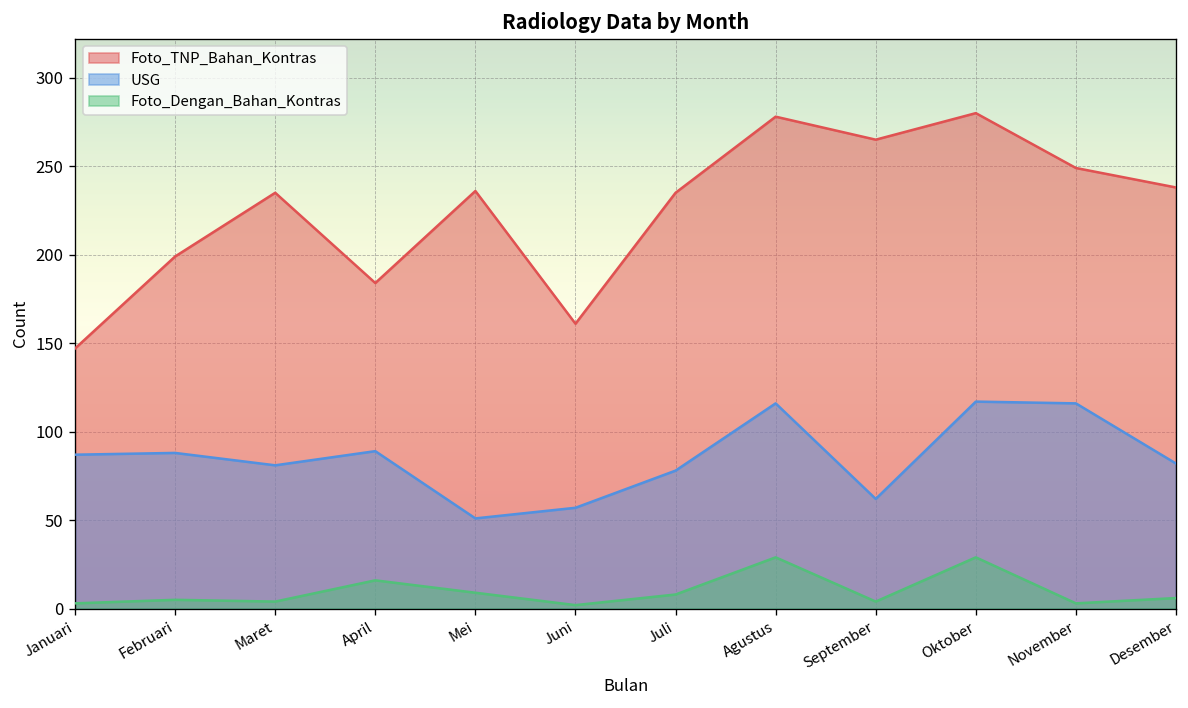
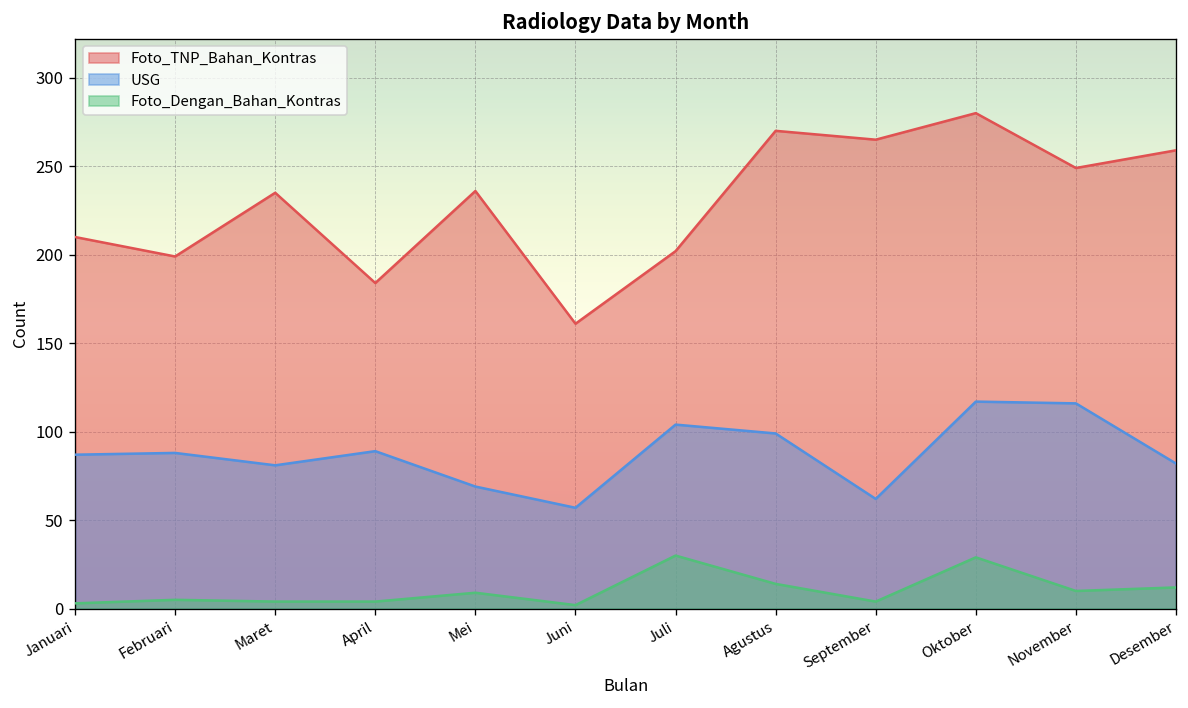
Foto_TNP_Bahan_Kontras, Januari: 147 -> 210
Foto_Dengan_Bahan_Kontras, April: 16 -> 4
USG, Mei: 51 -> 69
Foto_TNP_Bahan_Kontras, Juli: 235 -> 202
USG, Juli: 78 -> 104
Foto_Dengan_Bahan_Kontras, Juli: 8 -> 30
Foto_TNP_Bahan_Kontras, Agustus: 278 -> 270
USG, Agustus: 116 -> 99
Foto_Dengan_Bahan_Kontras, Agustus: 29 -> 14
Foto_Dengan_Bahan_Kontras, November: 3 -> 10
Foto_TNP_Bahan_Kontras, Desember: 238 -> 259
Foto_Dengan_Bahan_Kontras, Desember: 6 -> 12
